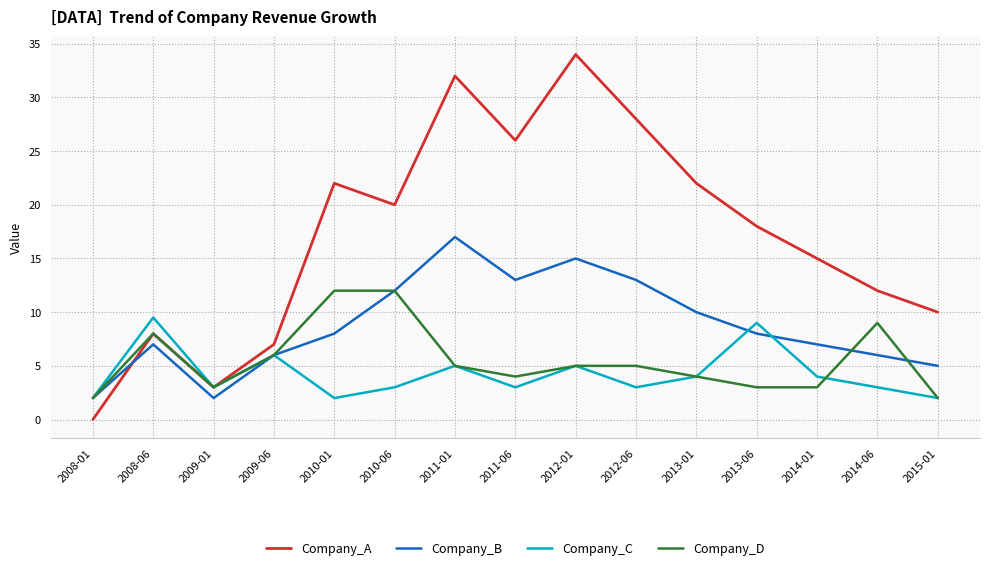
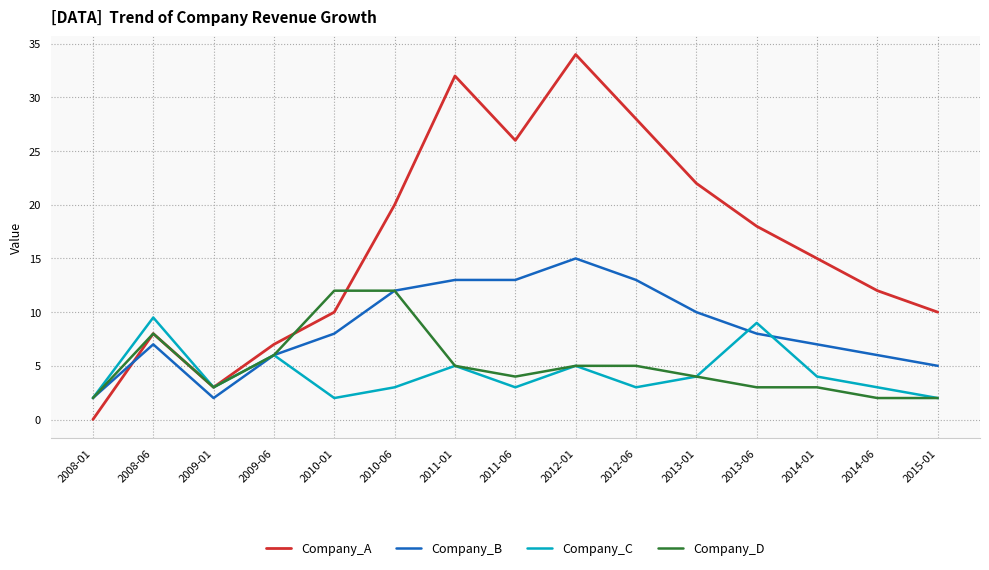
Company_A, 2010-01: 22 -> 10
Company_B, 2011-01: 17 -> 13
Company_D, 2014-06: 9 -> 2
